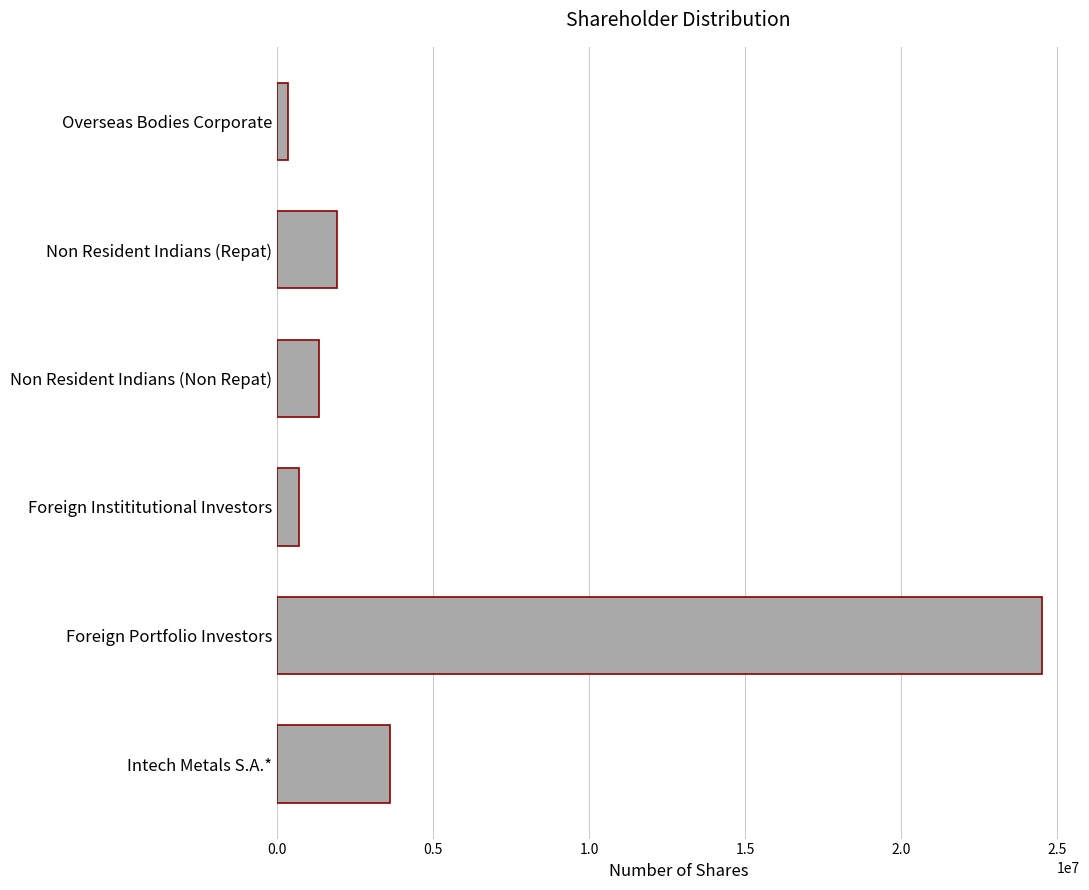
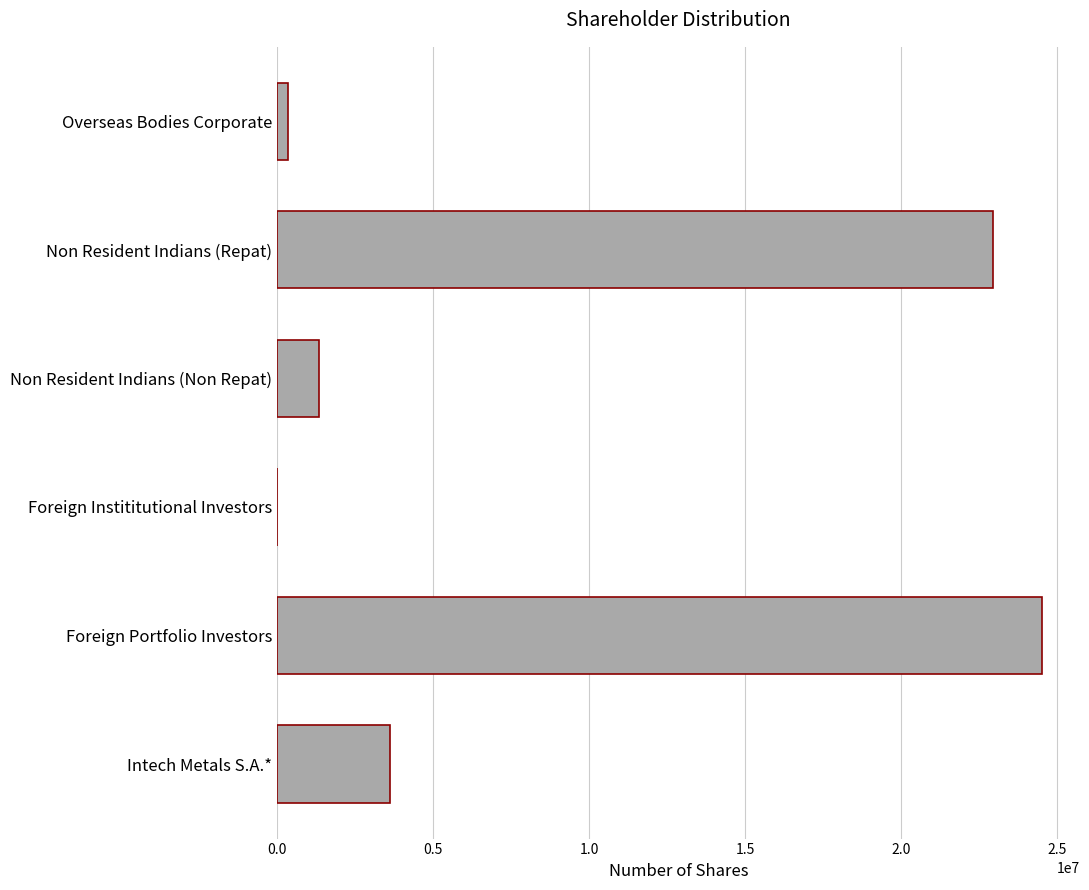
Non Resident Indians (Repat): 1900000 -> 23000000
Foreign Instititutional Investors: 700000 -> 0
